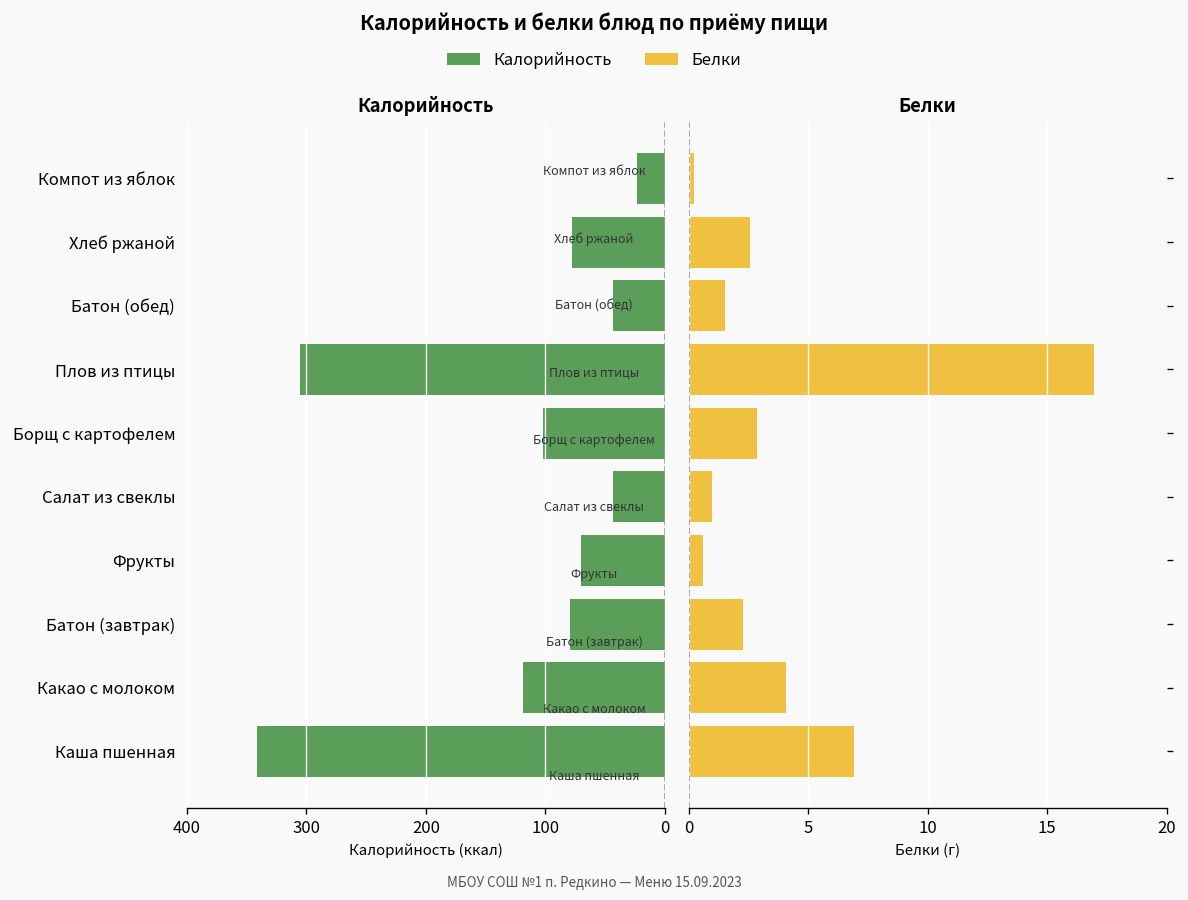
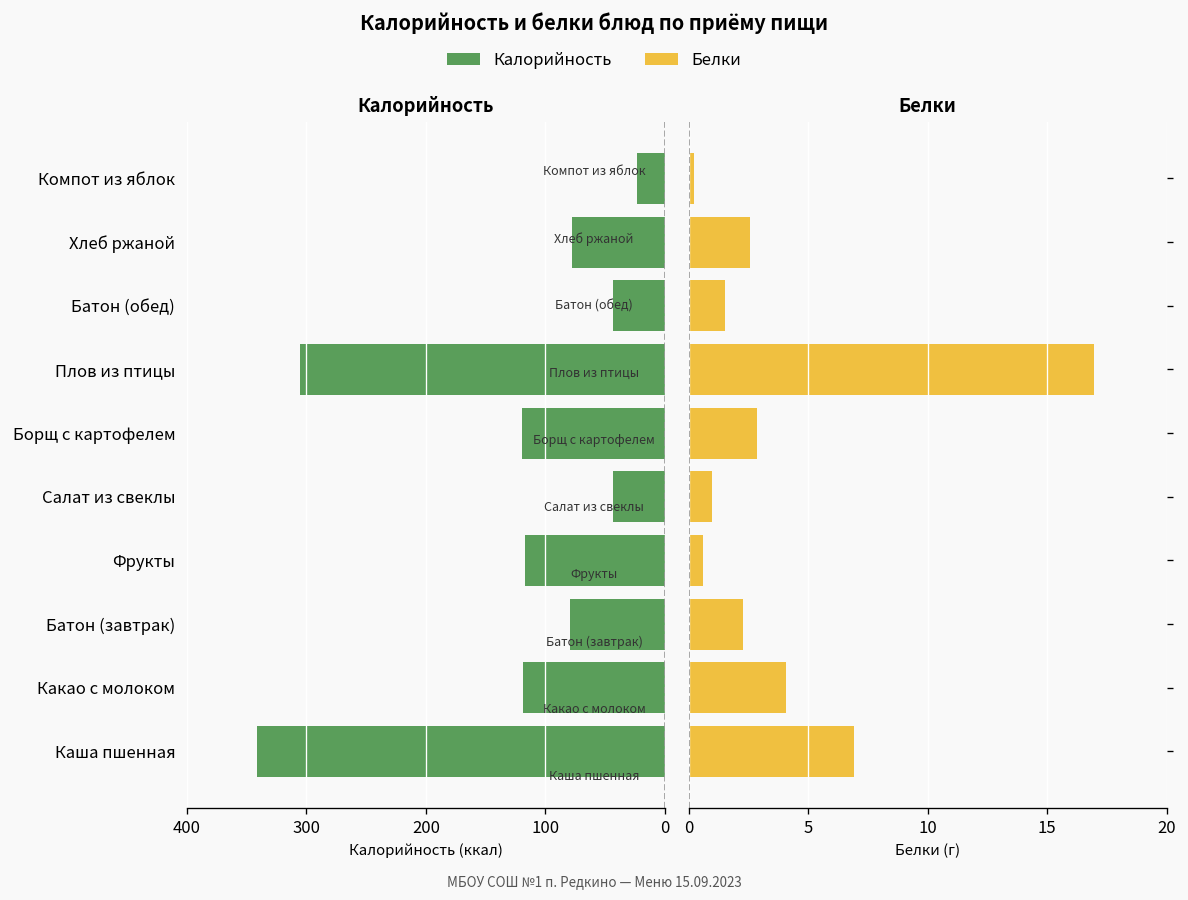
Калорийность, Борщ с картофелем: 100 -> 120
Калорийность, Фрукты: 70 -> 120
